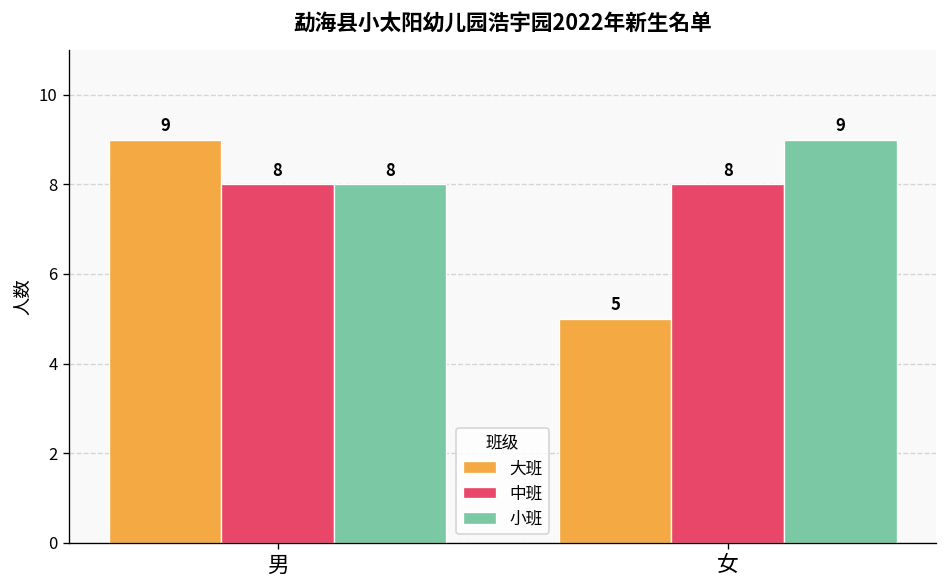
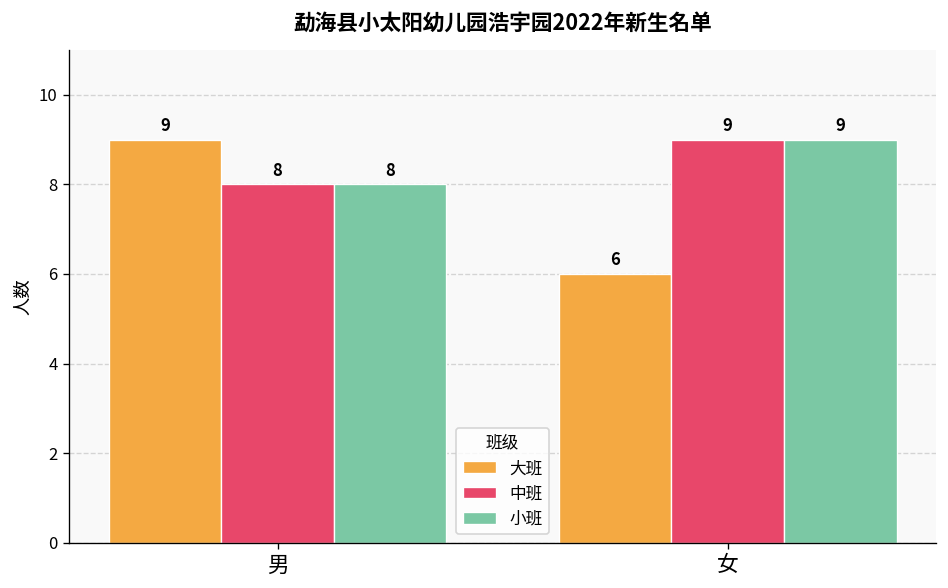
大班, 女: 5 -> 6
中班, 女: 8 -> 9
